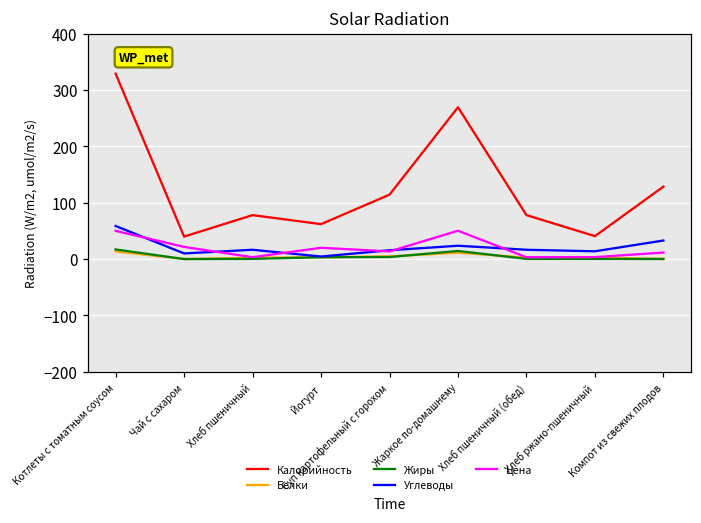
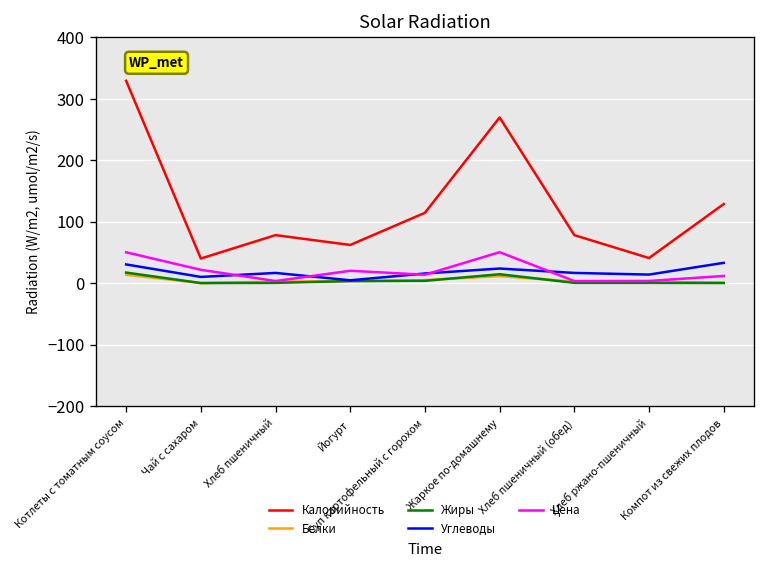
Углеводы, Котлеты с томатным соусом: 60 -> 30
